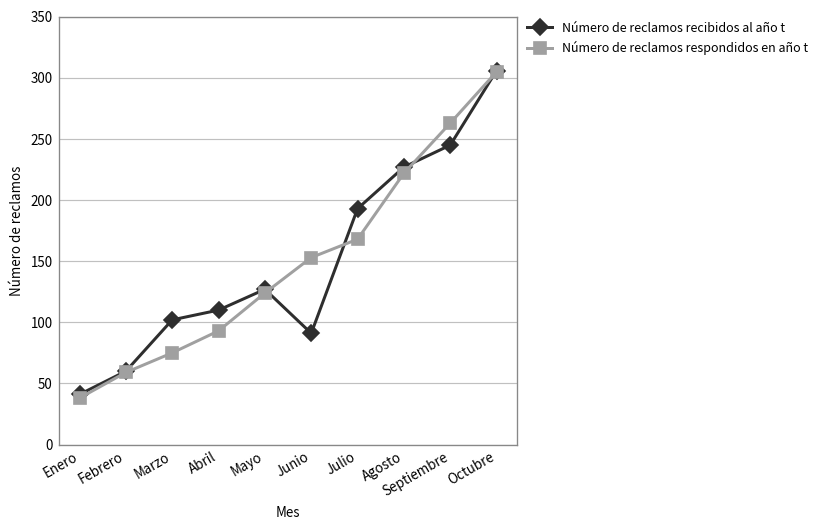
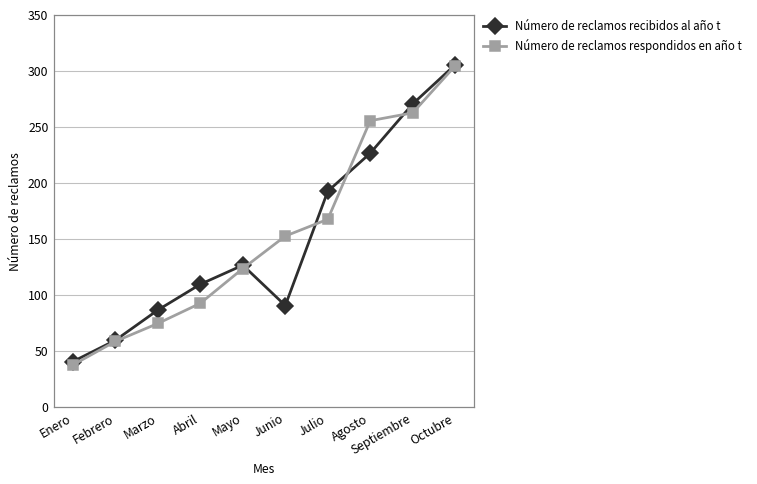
Número de reclamos recibidos al año t, Marzo: 102 -> 87
Número de reclamos respondidos en año t, Agosto: 222 -> 256
Número de reclamos recibidos al año t, Septiembre: 245 -> 271
